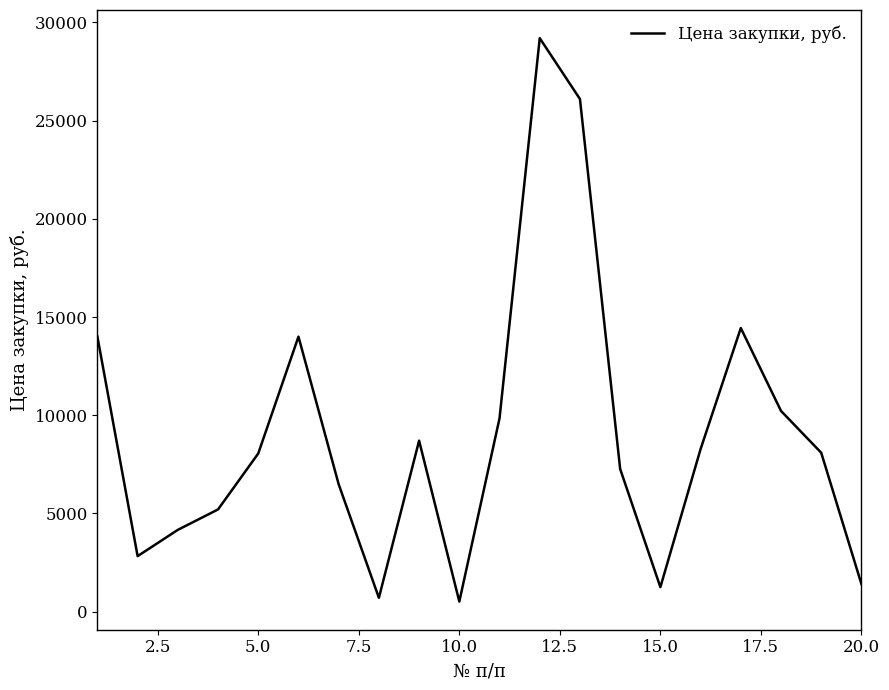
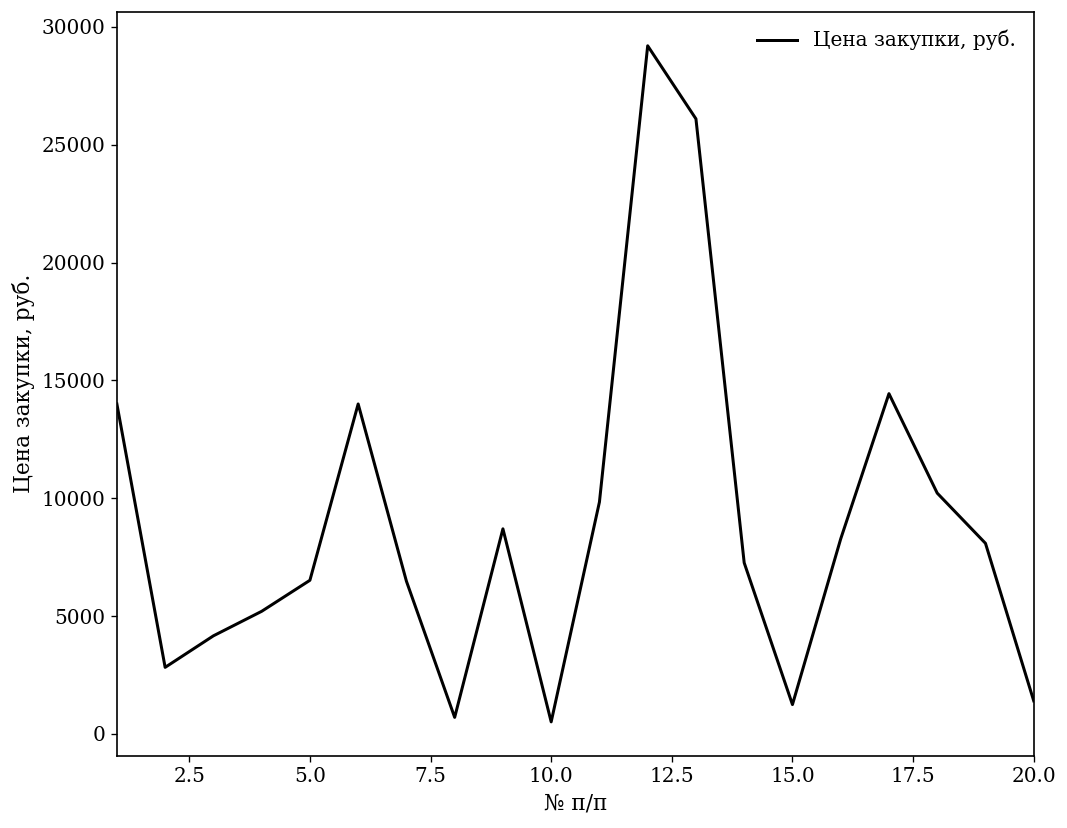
5.0: 8100 -> 6500
